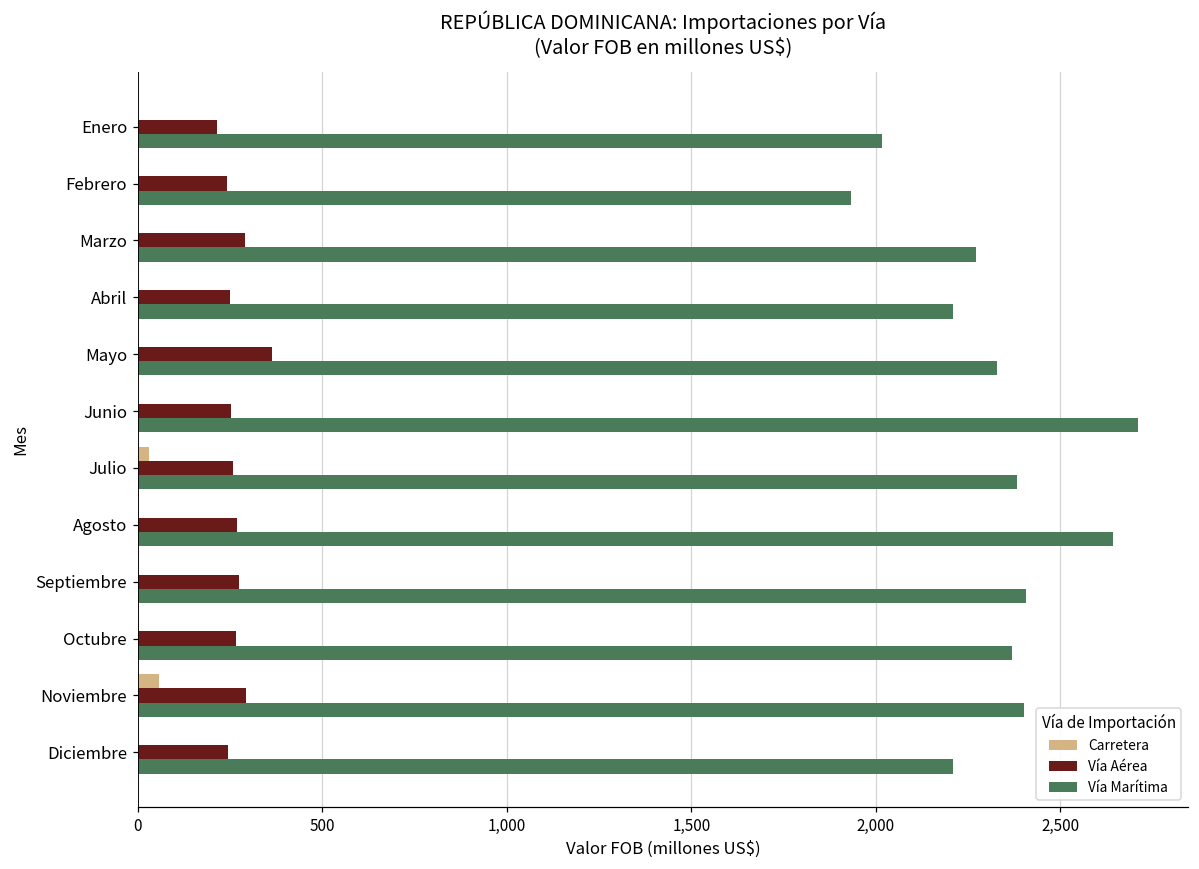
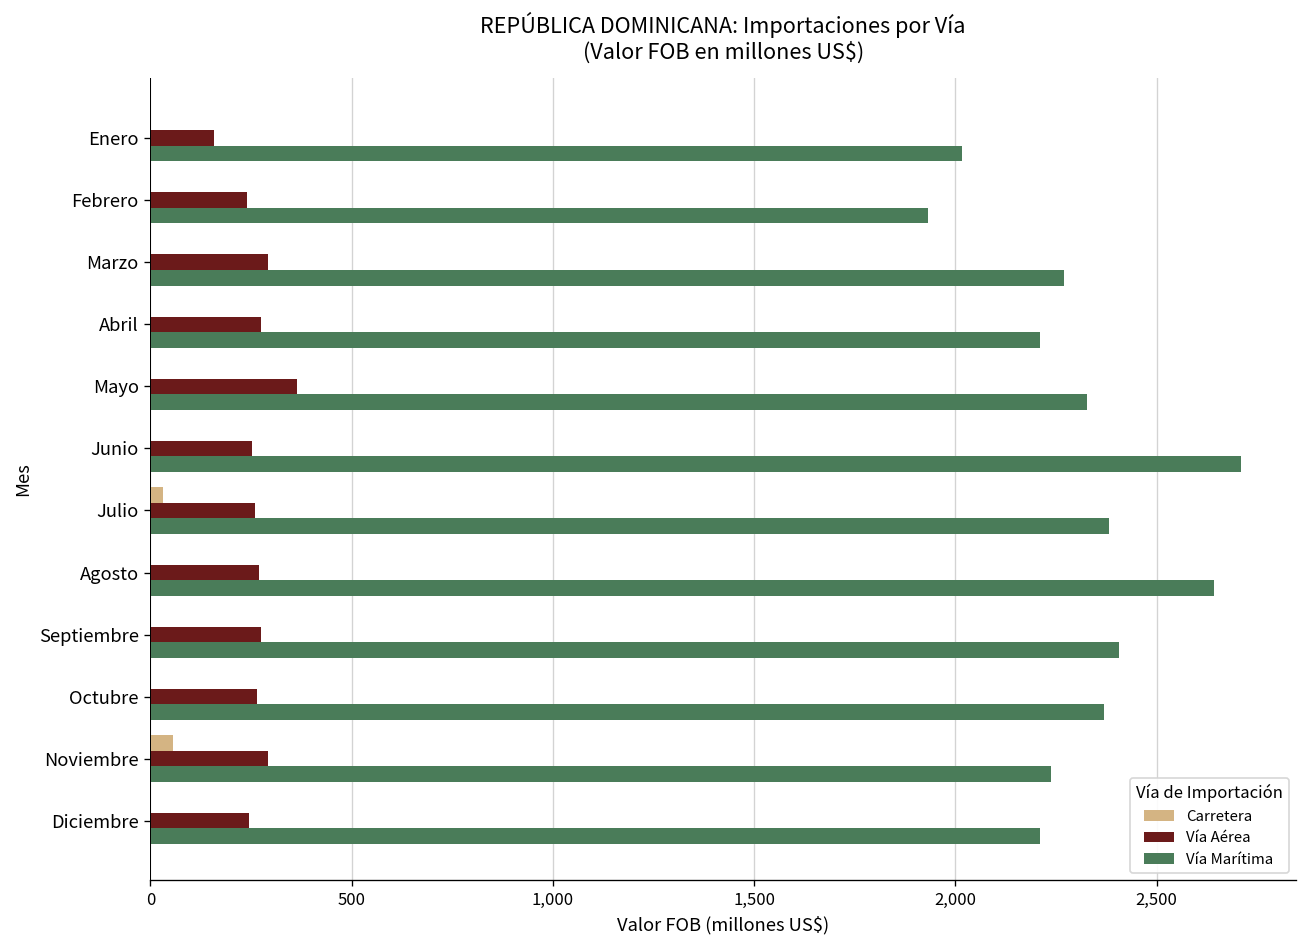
Vía Aérea, Enero: 210 -> 160
Vía Aérea, Abril: 250 -> 270
Vía Marítima, Noviembre: 2,400 -> 2,240
